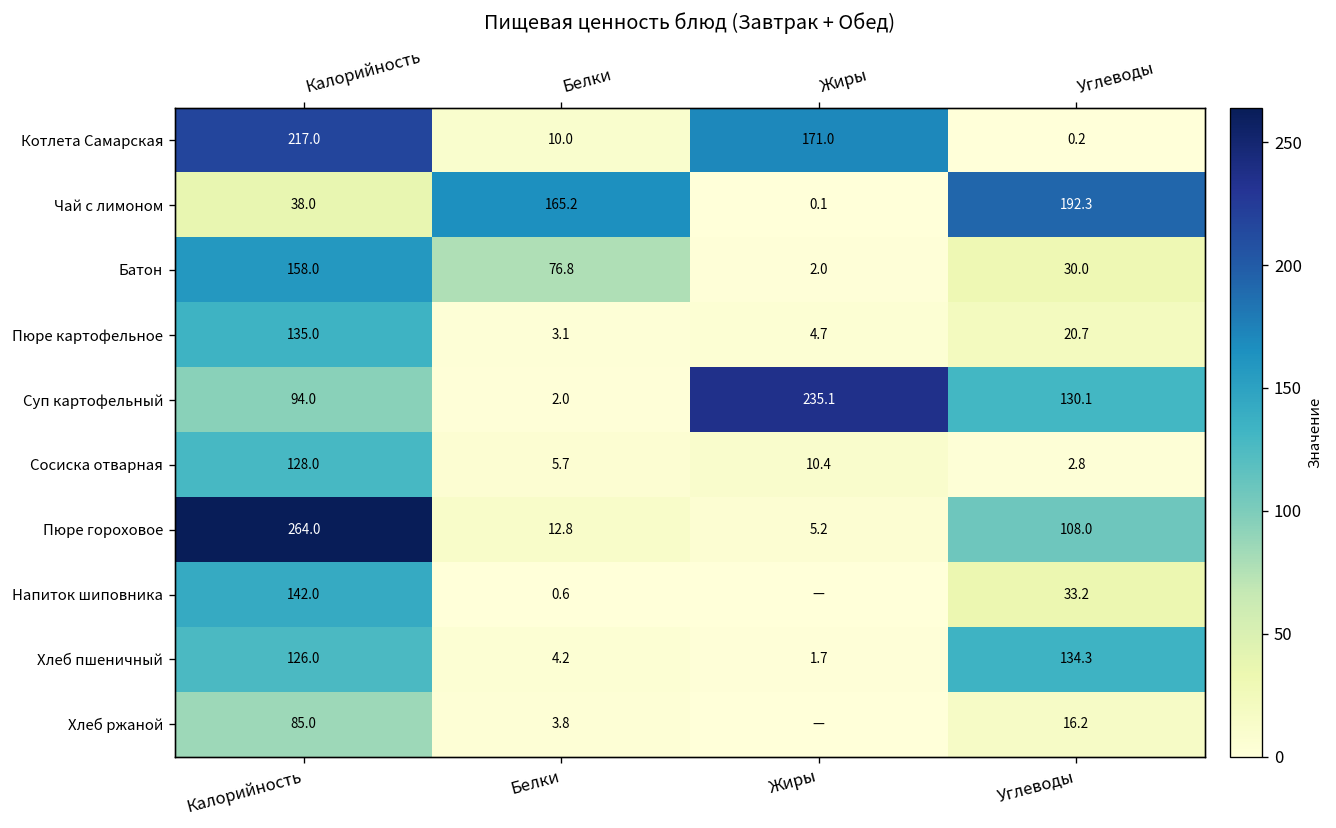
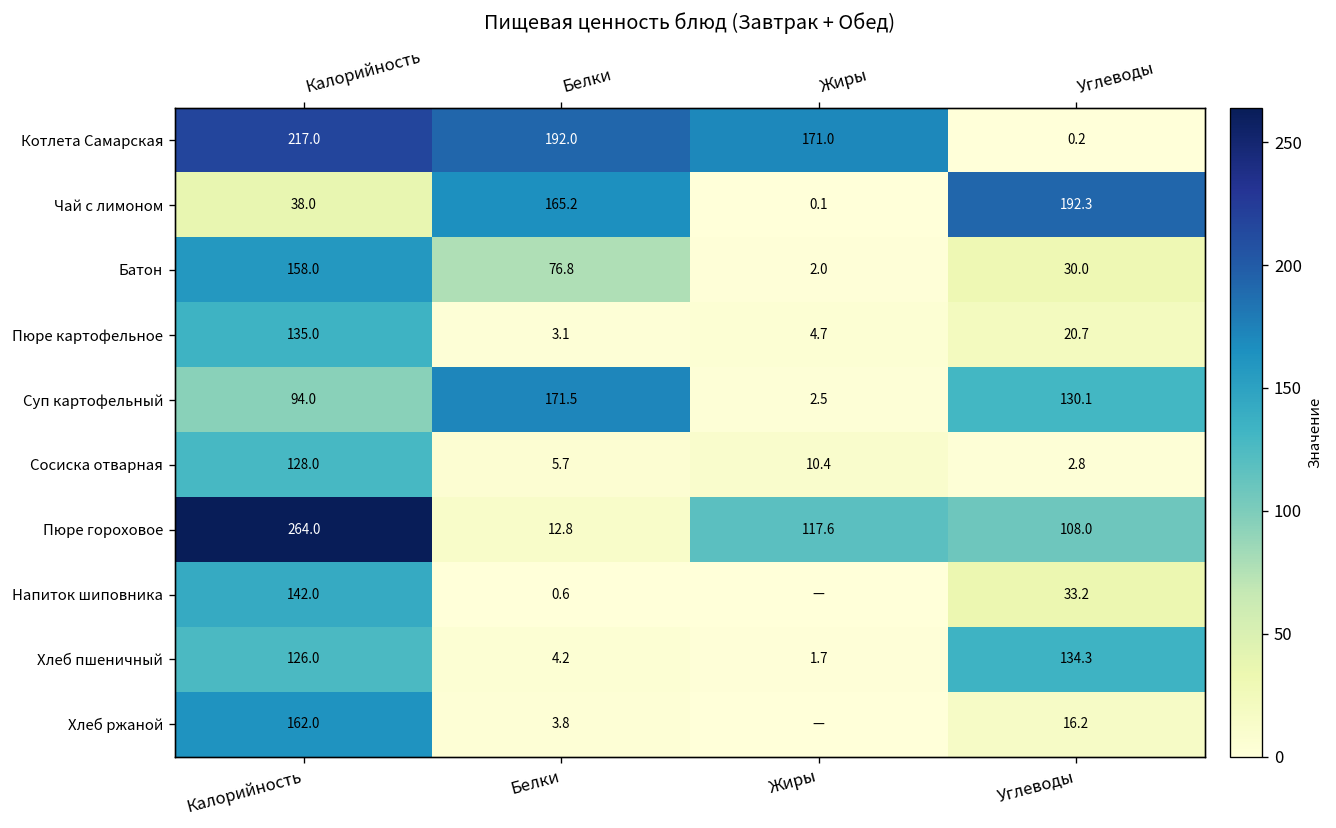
Котлета Самарская, Белки: 10.0 -> 192.0
Суп картофельный, Белки: 2.0 -> 171.5
Суп картофельный, Жиры: 235.1 -> 2.5
Пюре гороховое, Жиры: 5.2 -> 117.6
Хлеб ржаной, Калорийность: 85.0 -> 162.0
